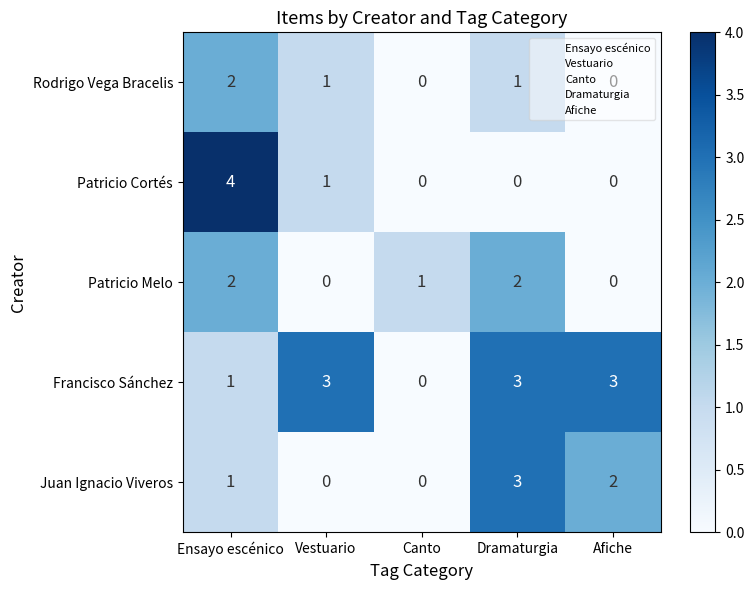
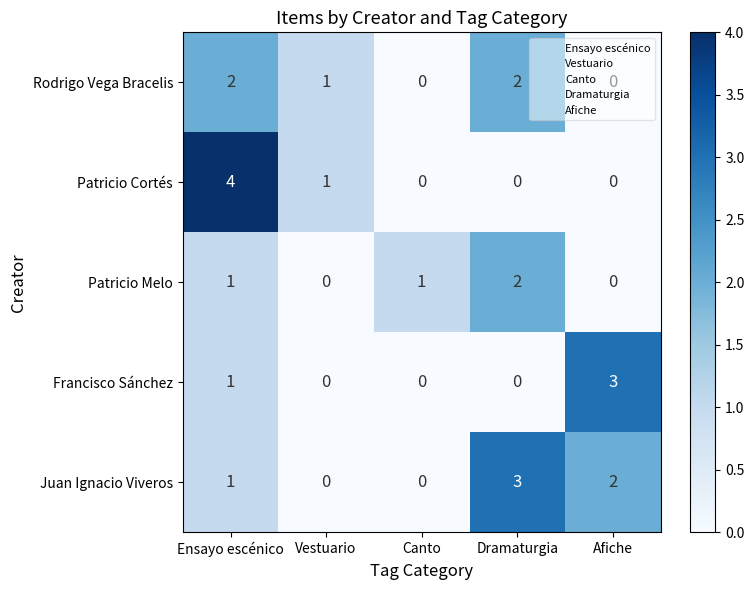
Rodrigo Vega Bracelis, Dramaturgia: 1 -> 2
Patricio Melo, Ensayo escénico: 2 -> 1
Francisco Sánchez, Vestuario: 3 -> 0
Francisco Sánchez, Dramaturgia: 3 -> 0
